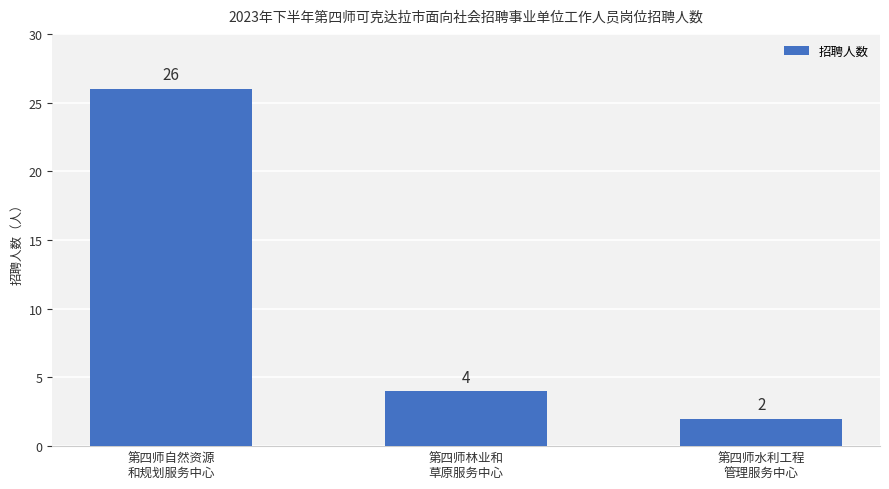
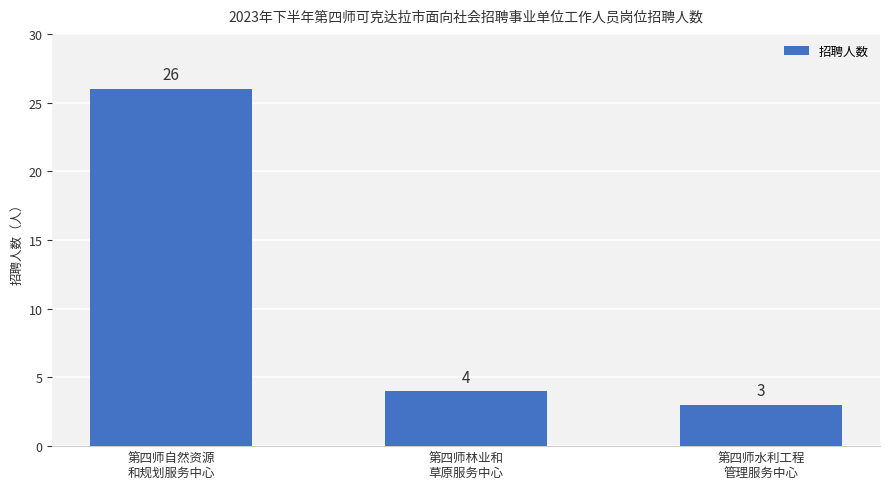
第四师水利工程 管理服务中心: 2 -> 3
